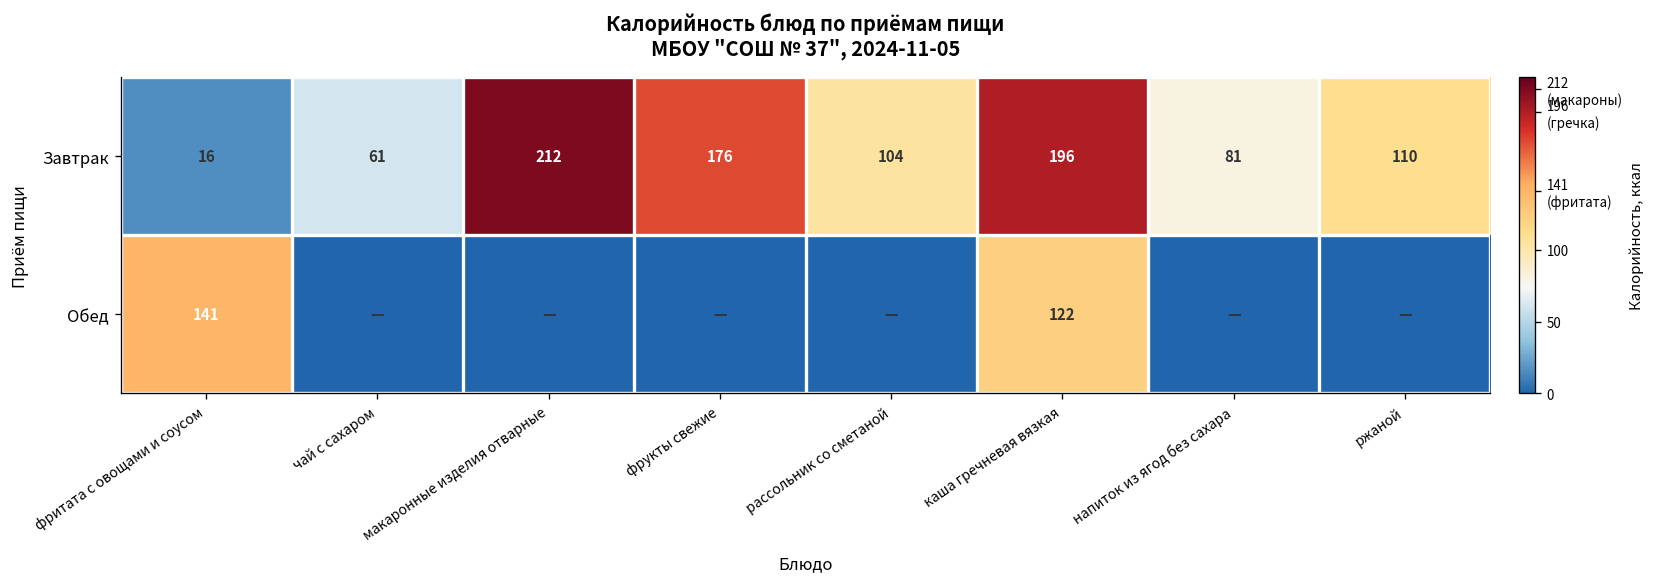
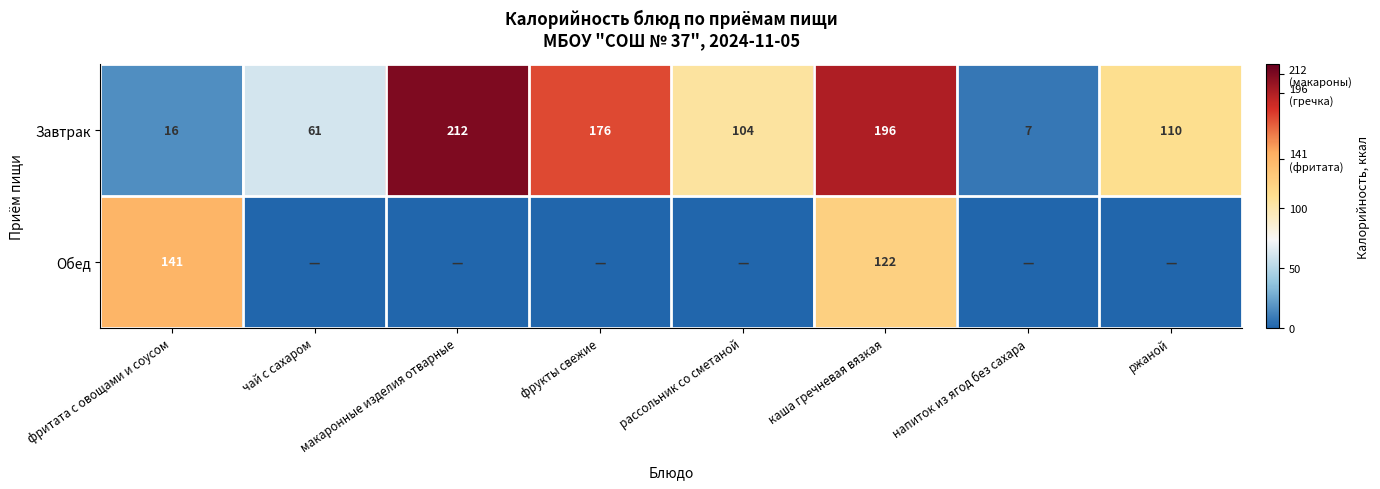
Завтрак, напиток из ягод без сахара: 81 -> 7
